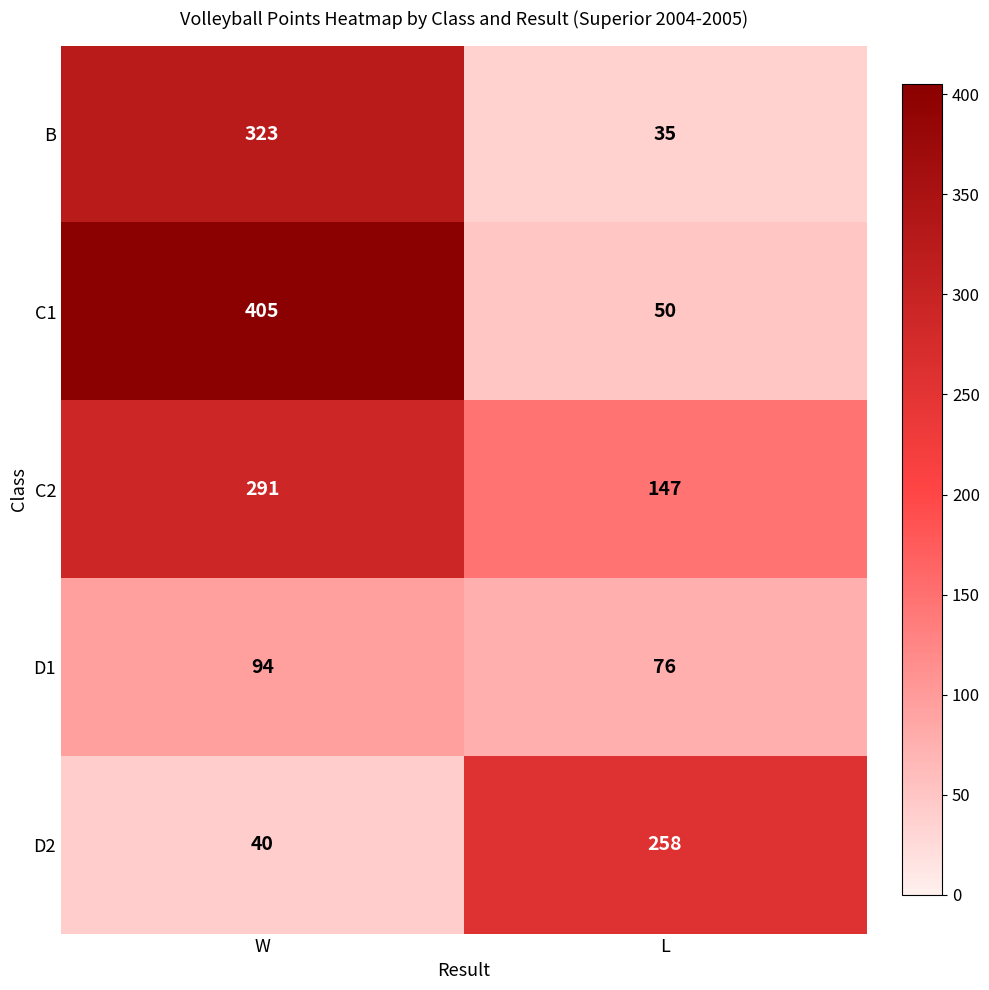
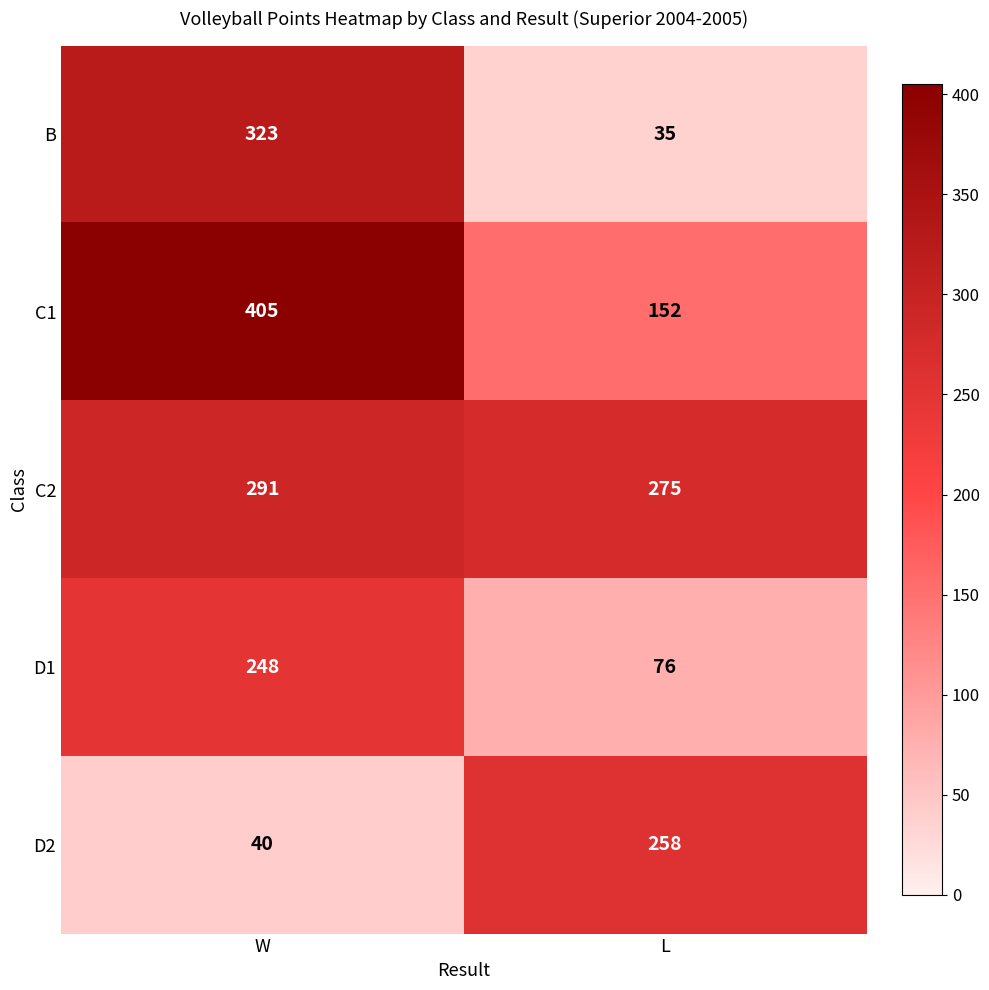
C1, L: 50 -> 152
C2, L: 147 -> 275
D1, W: 94 -> 248
